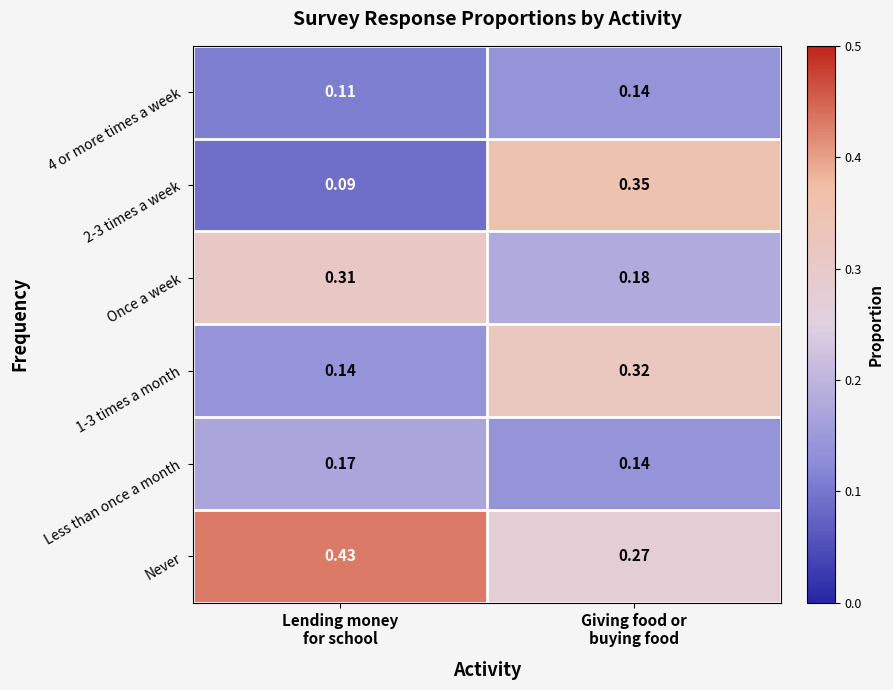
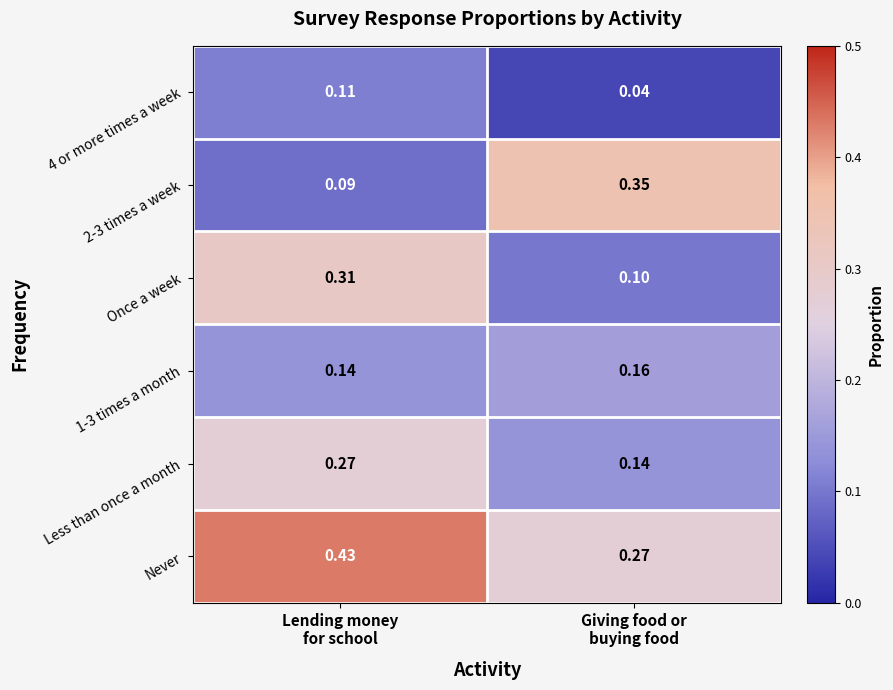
4 or more times a week, Giving food or buying food: 0.14 -> 0.04
Once a week, Giving food or buying food: 0.18 -> 0.10
1-3 times a month, Giving food or buying food: 0.32 -> 0.16
Less than once a month, Lending money for school: 0.17 -> 0.27
